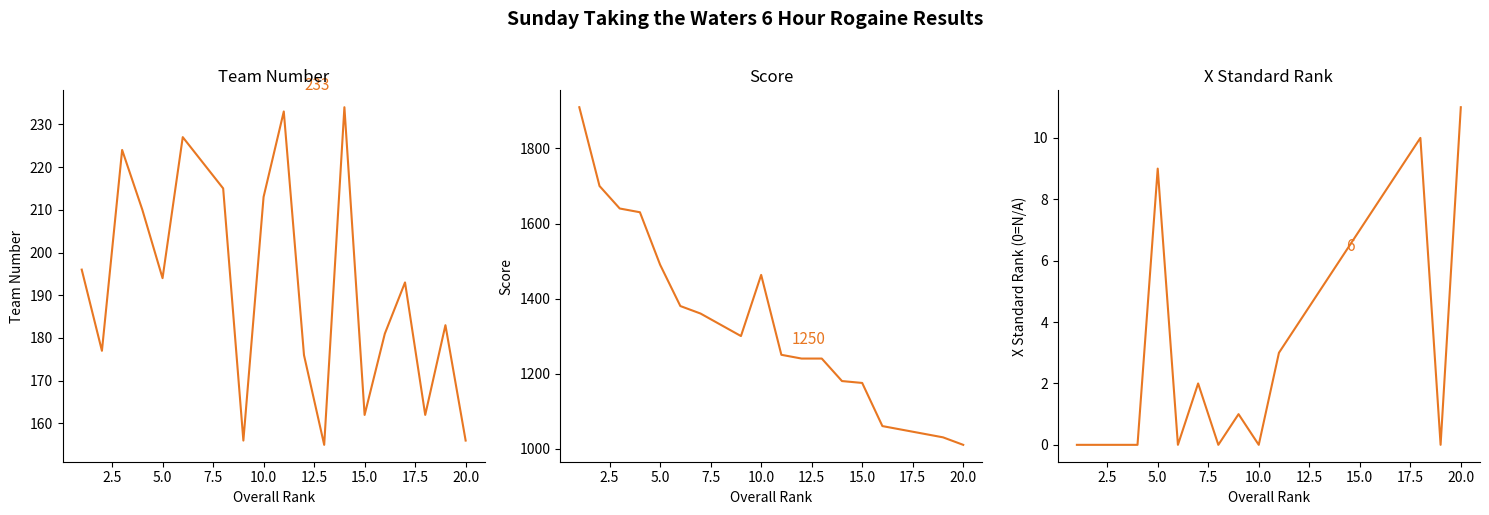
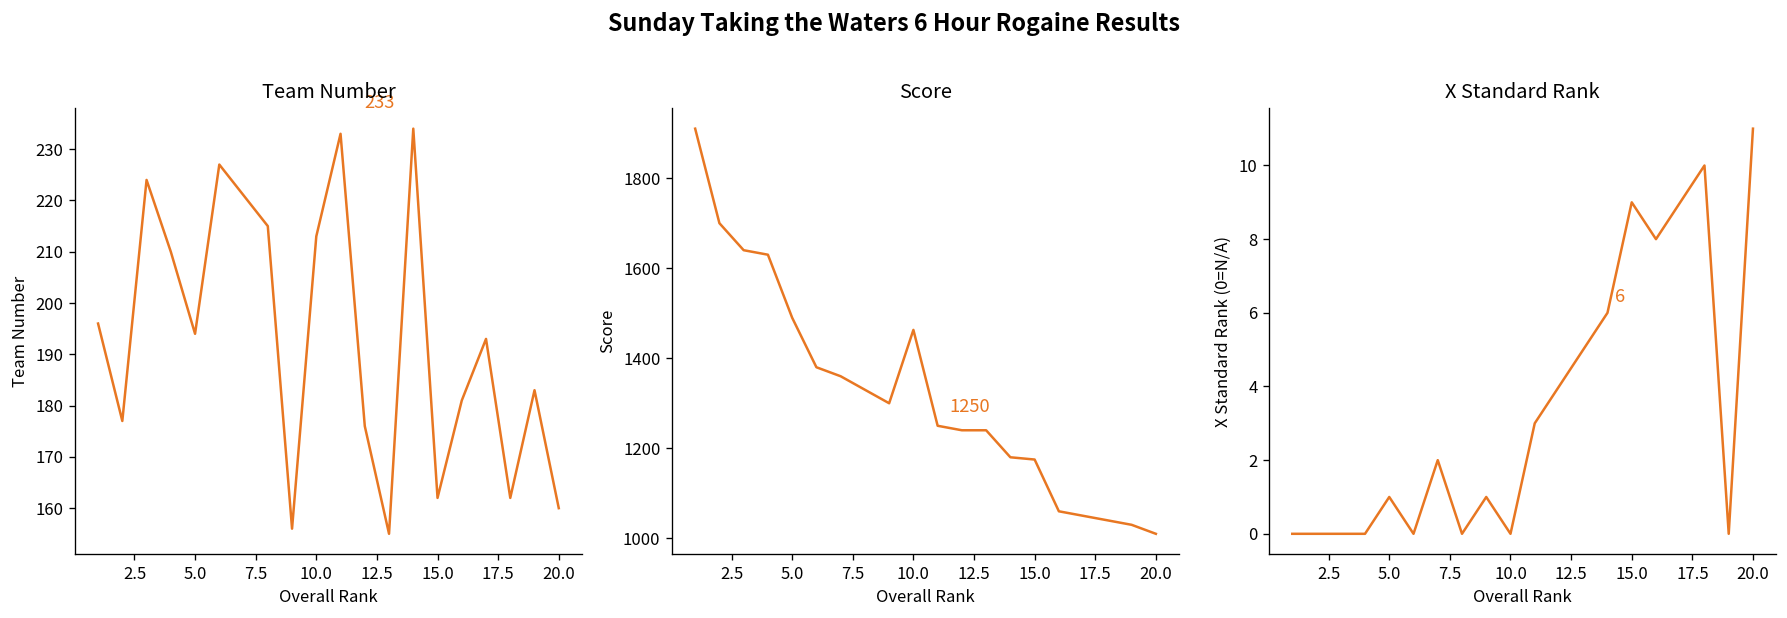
Team Number, 20.0: 156 -> 160
X Standard Rank, 5.0: 9 -> 1
X Standard Rank, 15.0: 7 -> 9
